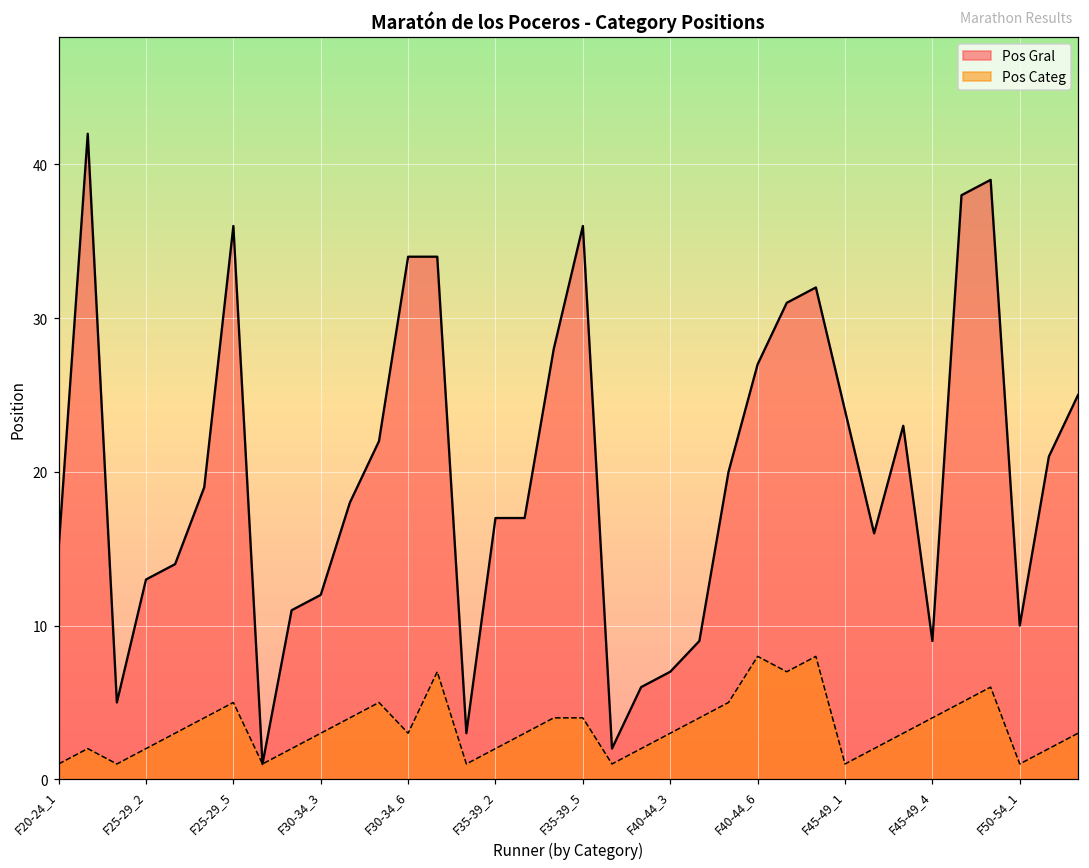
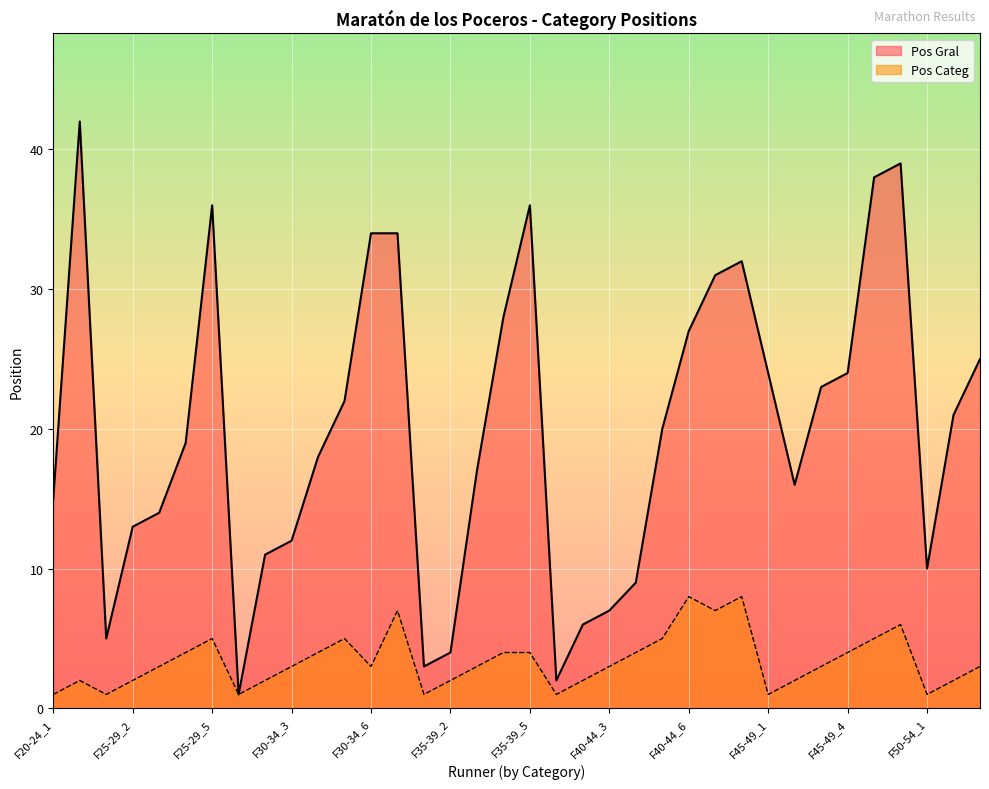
Pos Gral, F35-39_2: 17 -> 4
Pos Gral, F45-49_4: 9 -> 24
